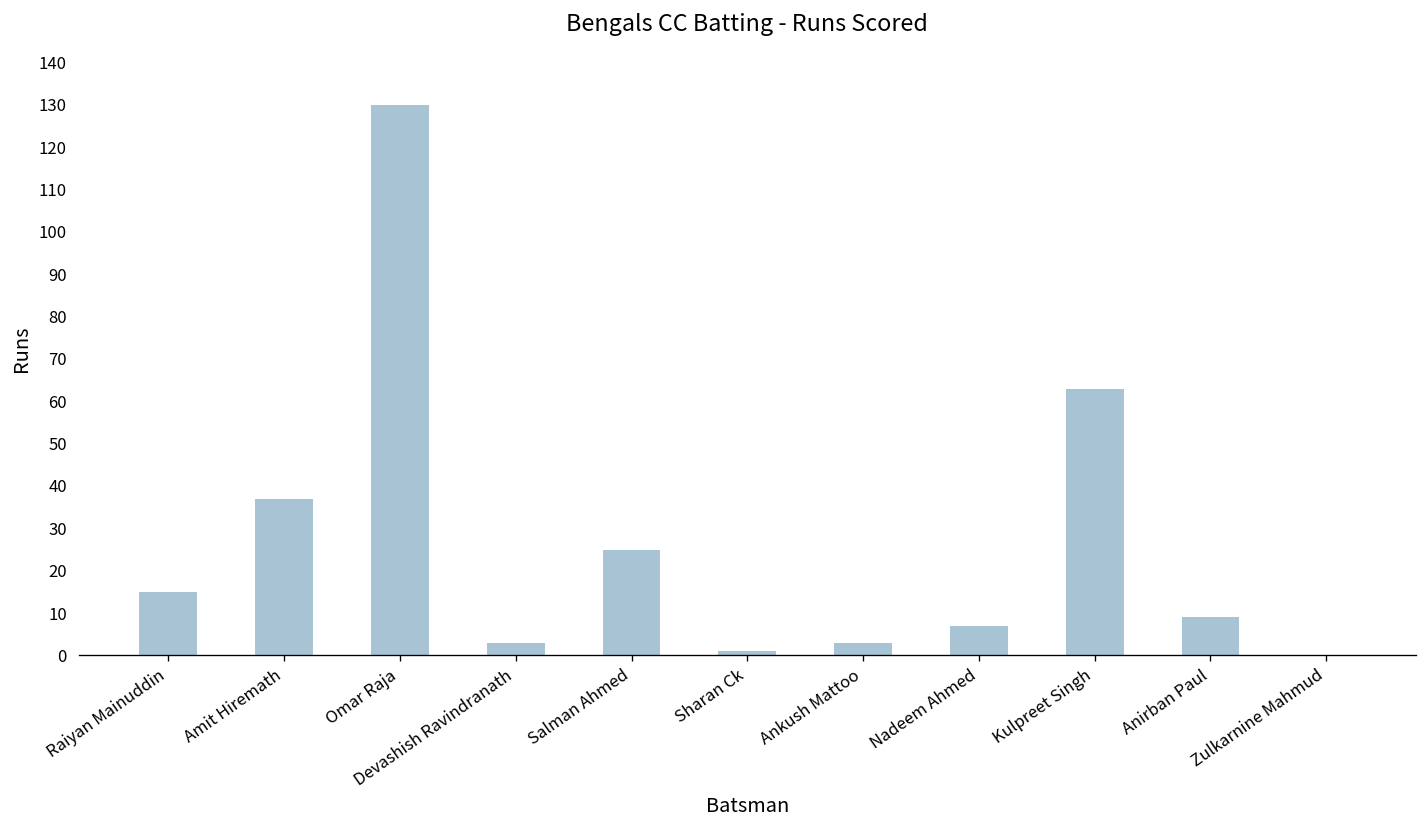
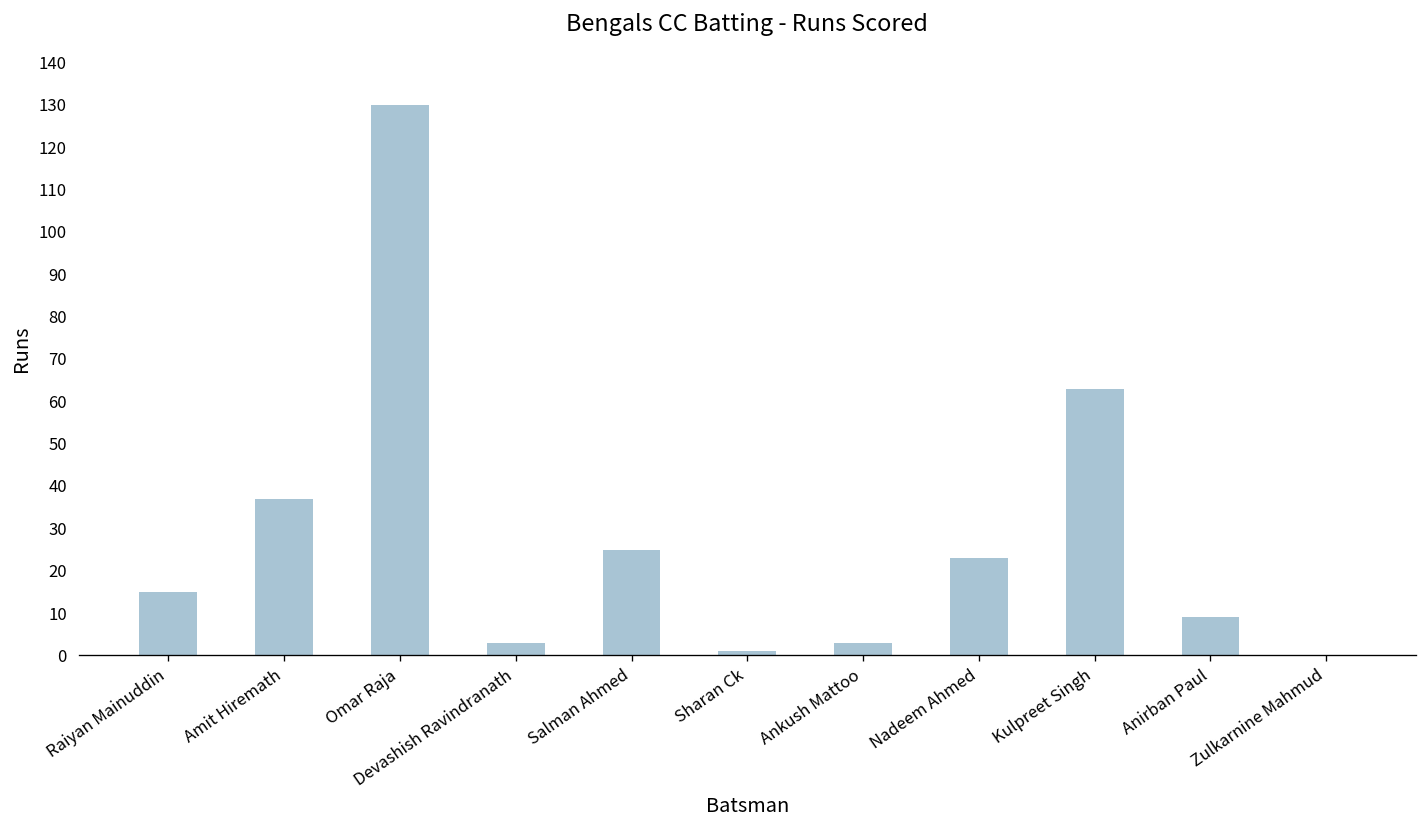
Nadeem Ahmed: 7 -> 23
